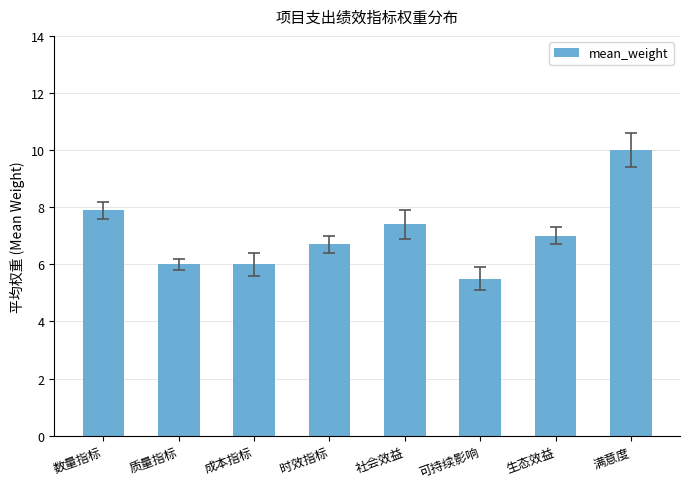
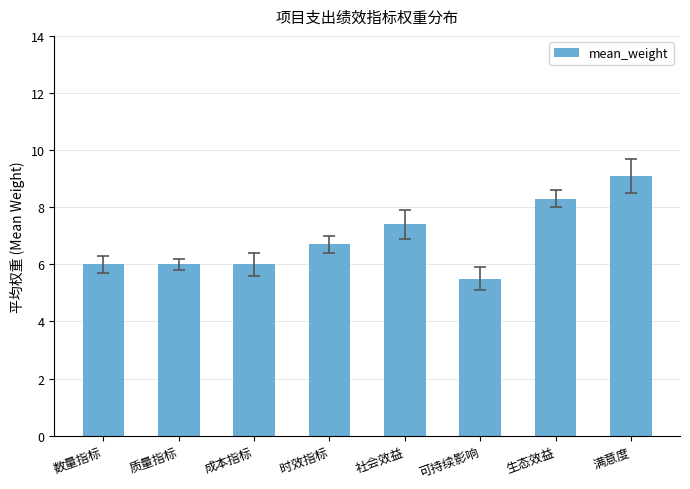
mean_weight, 数量指标: 7.9 -> 6.0
mean_weight, 生态效益: 7.0 -> 8.3
mean_weight, 满意度: 10.0 -> 9.1
